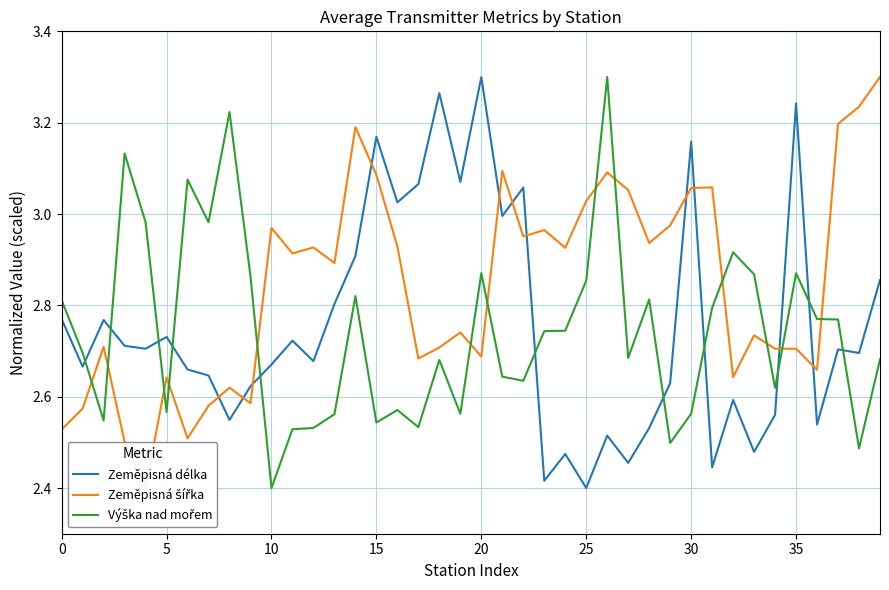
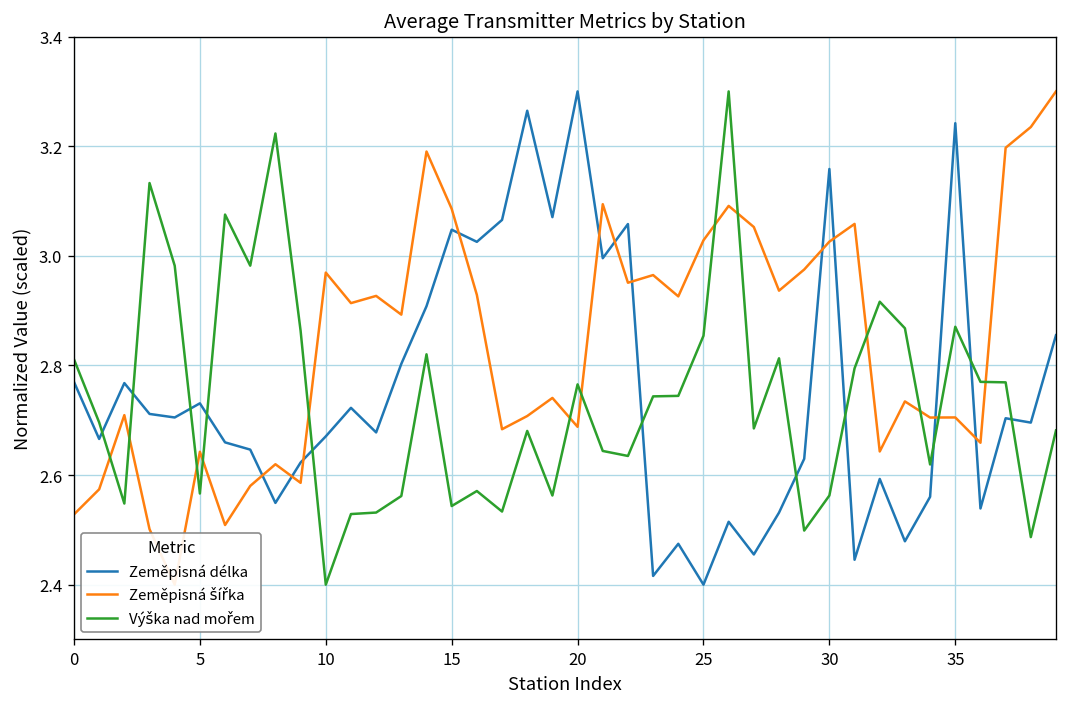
Zeměpisná délka, 15: 3.17 -> 3.05
Výška nad mořem, 20: 2.87 -> 2.77
Zeměpisná šířka, 30: 3.06 -> 3.03
